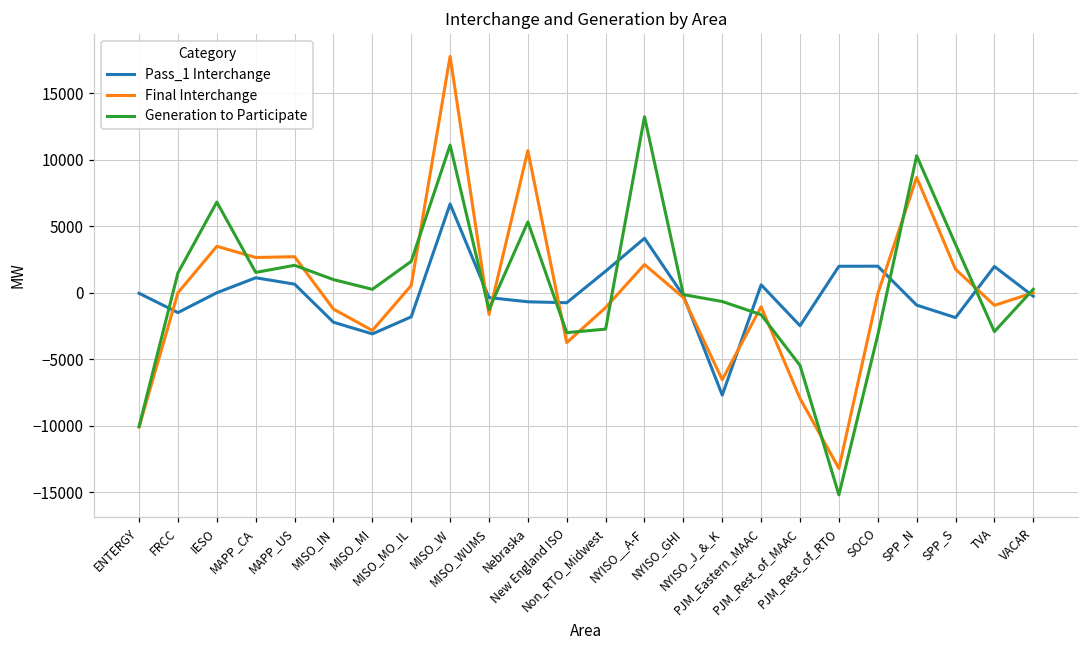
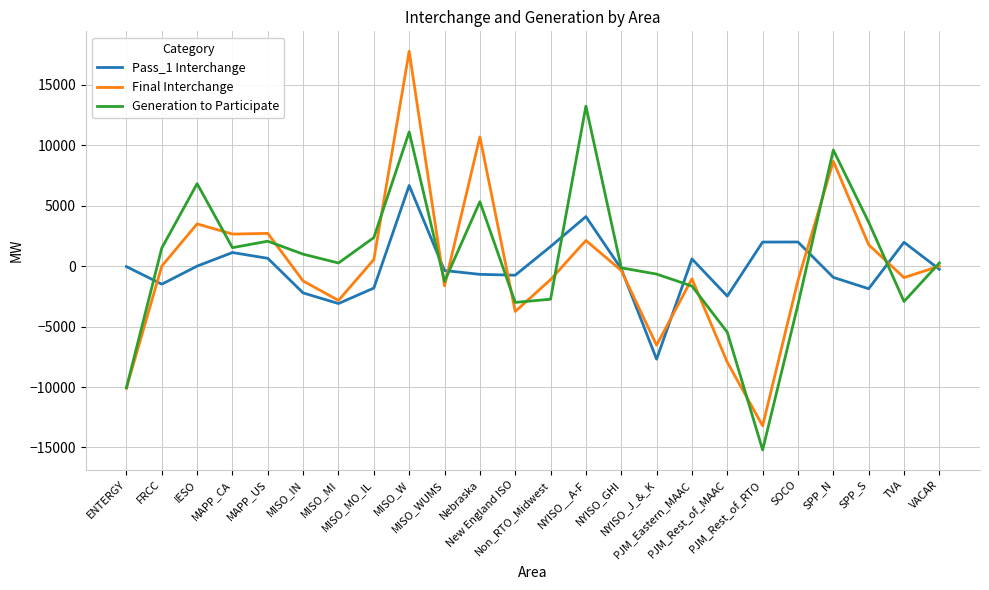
Final Interchange, SOCO: -100 -> -1200
Generation to Participate, SPP_N: 10300 -> 9600
